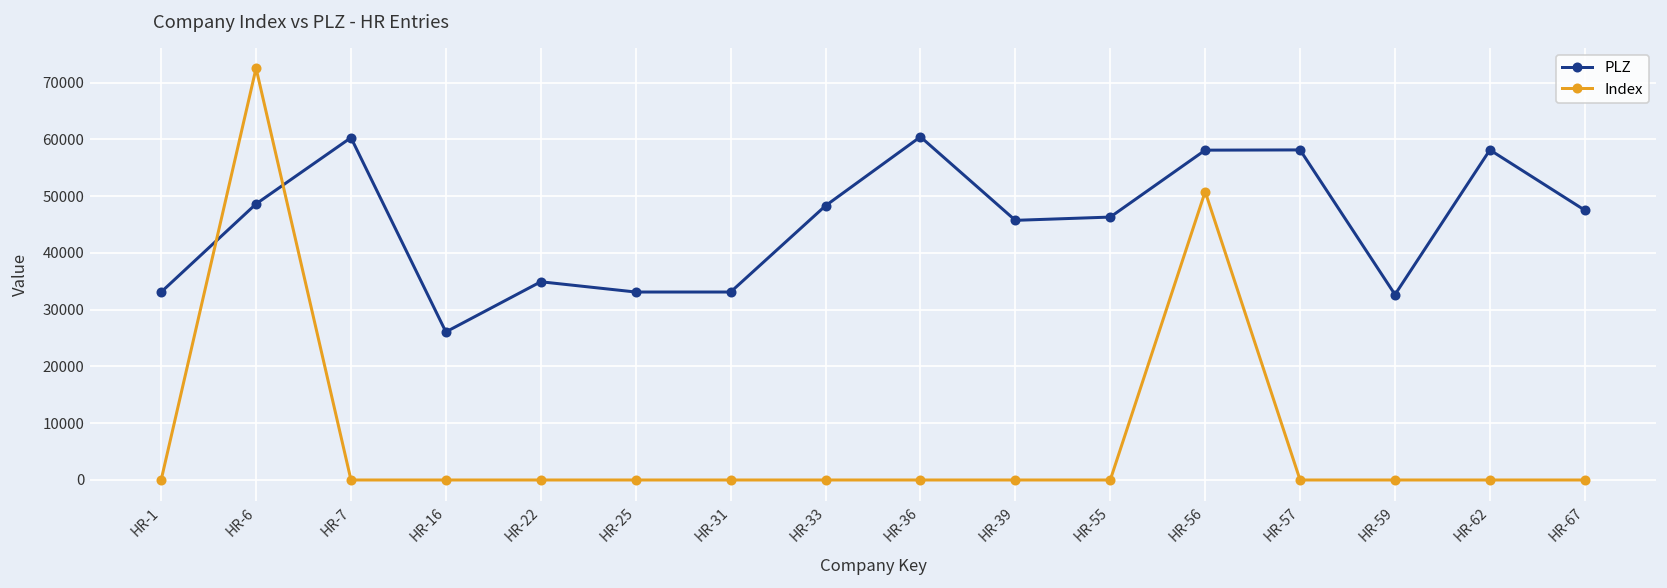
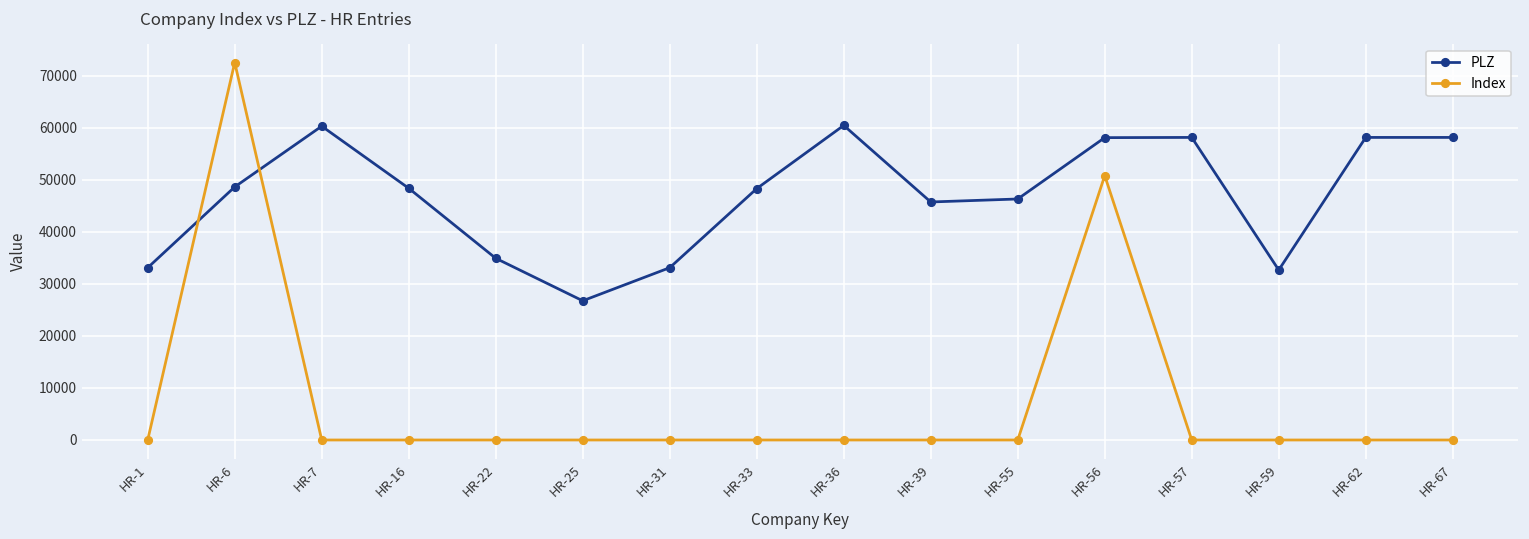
PLZ, HR-16: 26000 -> 48000
PLZ, HR-25: 33000 -> 27000
PLZ, HR-67: 48000 -> 58000
